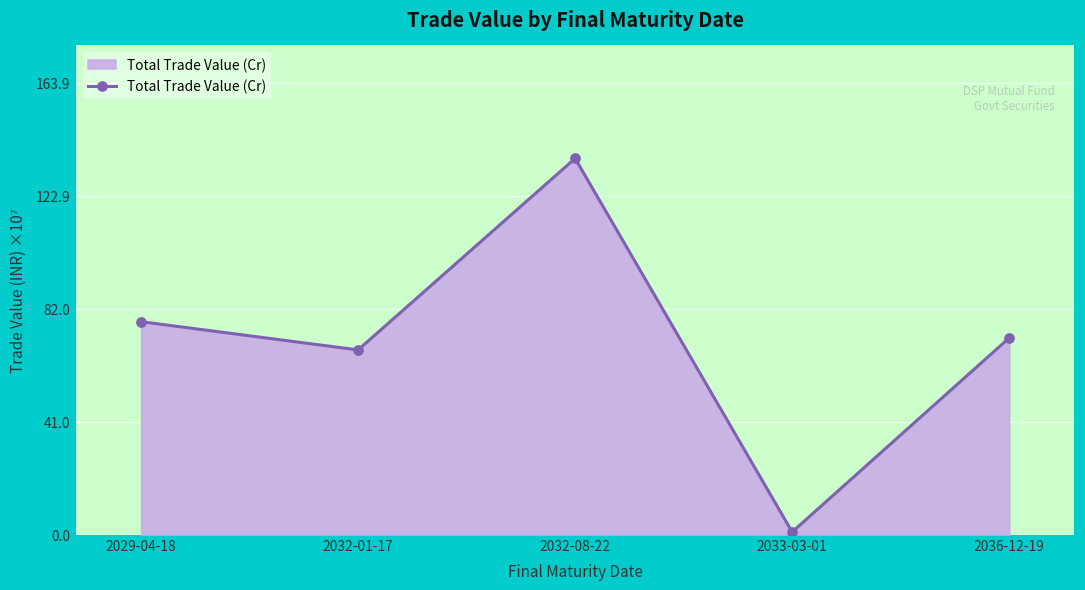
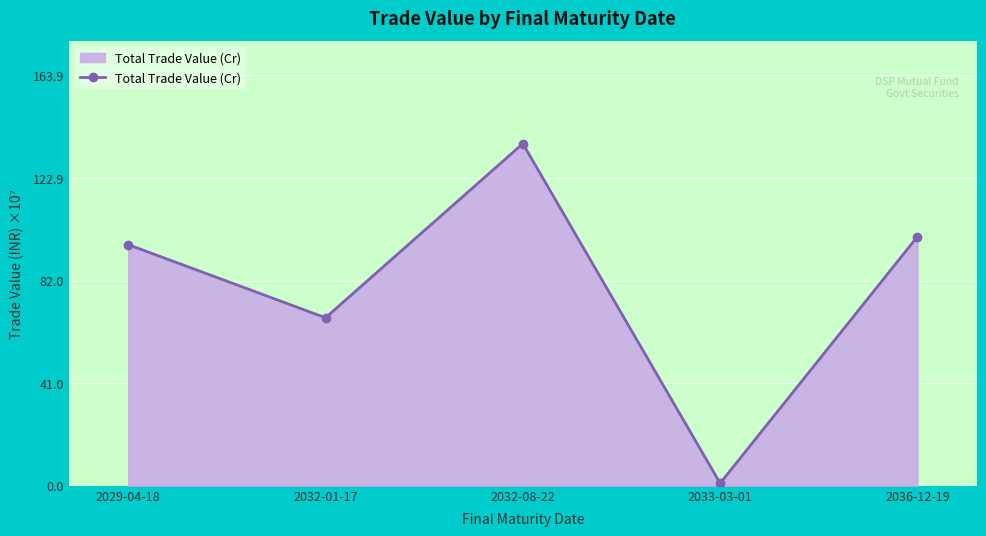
2029-04-18: 77 -> 96
2036-12-19: 71 -> 99
